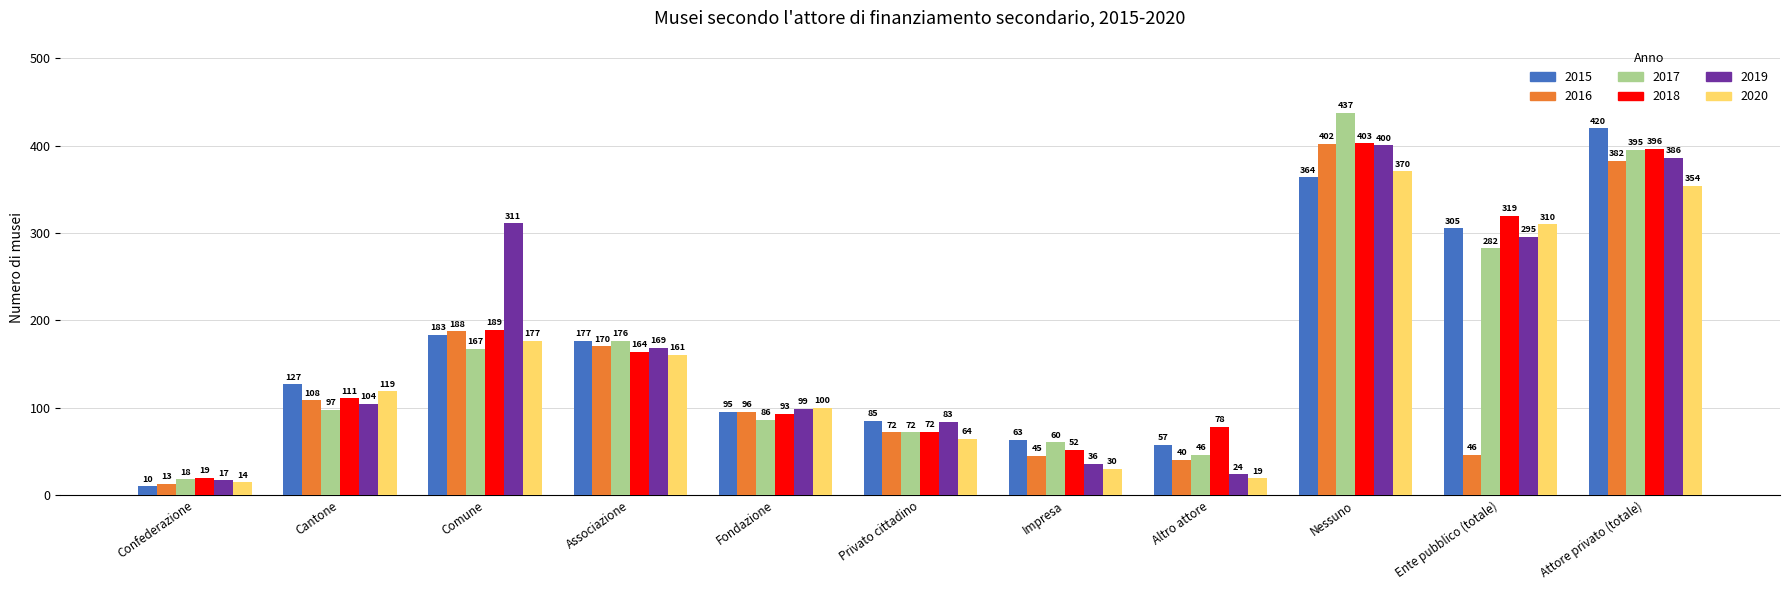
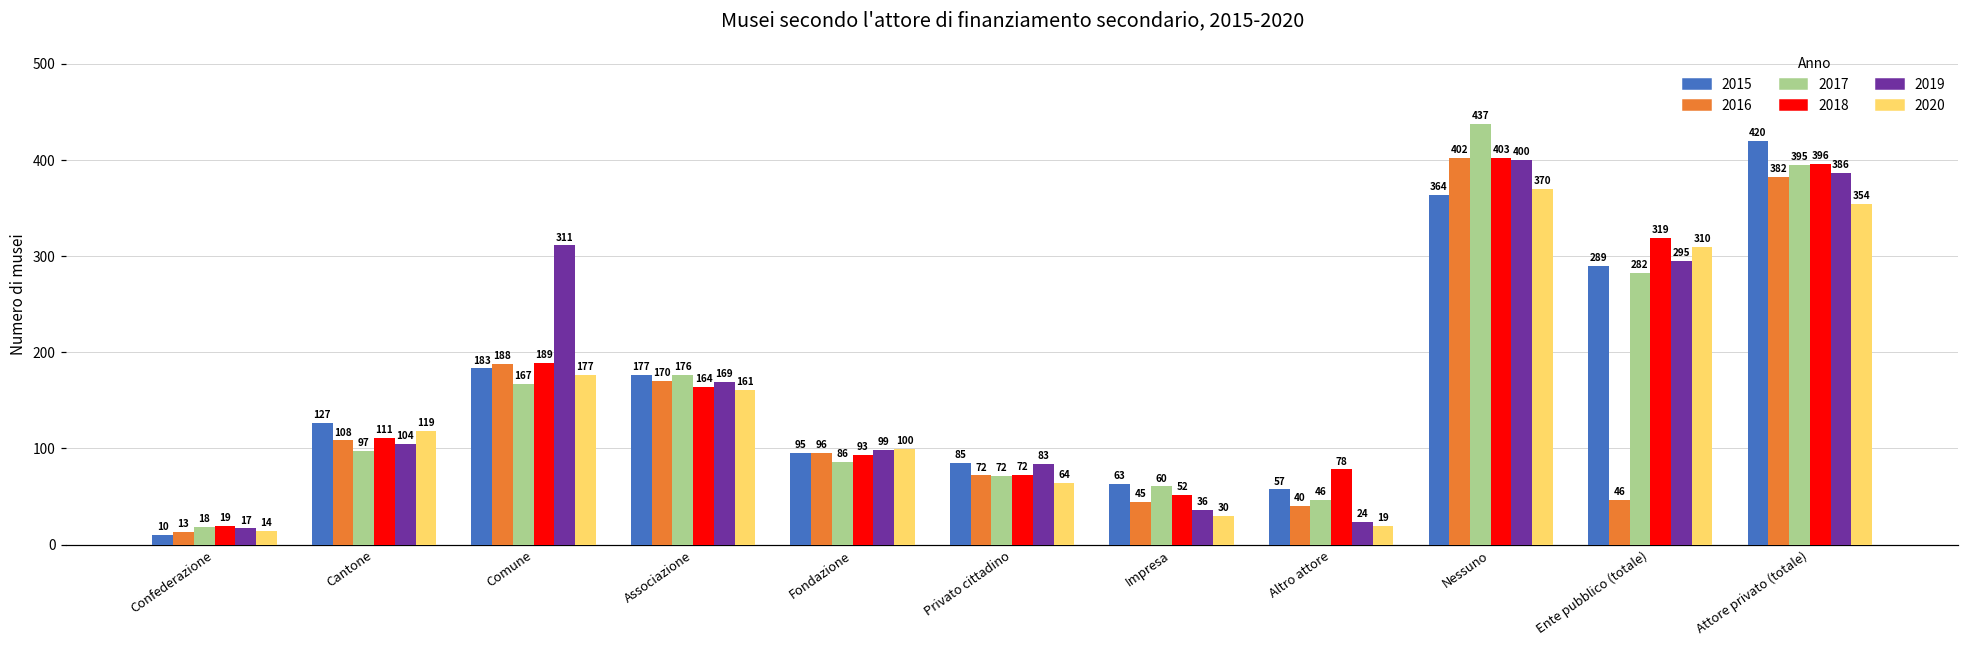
2015, Ente pubblico (totale): 305 -> 289
